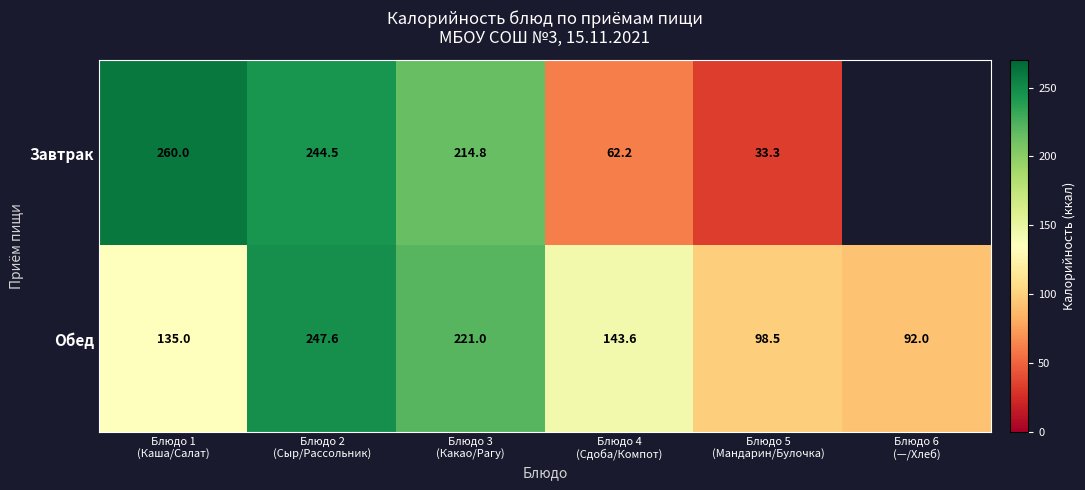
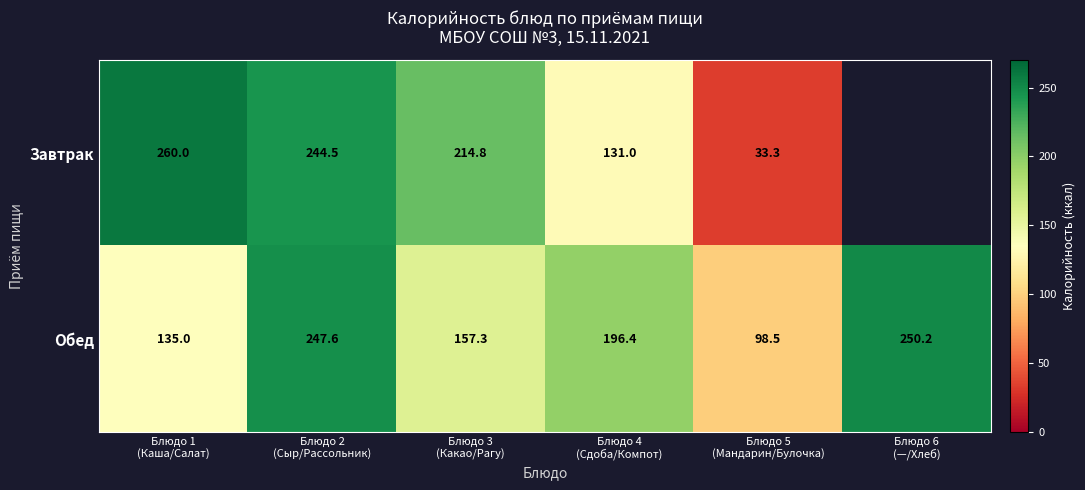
Завтрак, Блюдо 4 (Сдоба/Компот): 62.2 -> 131.0
Обед, Блюдо 3 (Какао/Рагу): 221.0 -> 157.3
Обед, Блюдо 4 (Сдоба/Компот): 143.6 -> 196.4
Обед, Блюдо 6 (—/Хлеб): 92.0 -> 250.2
